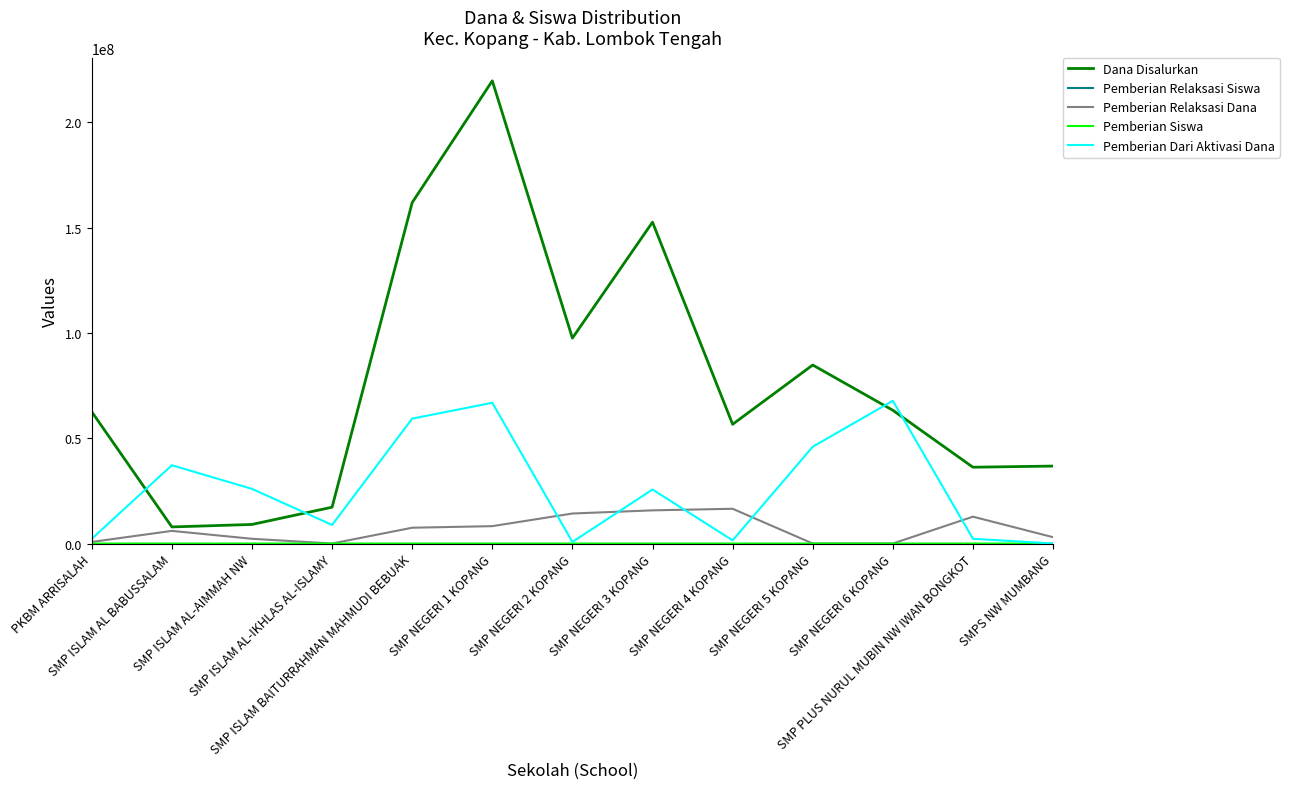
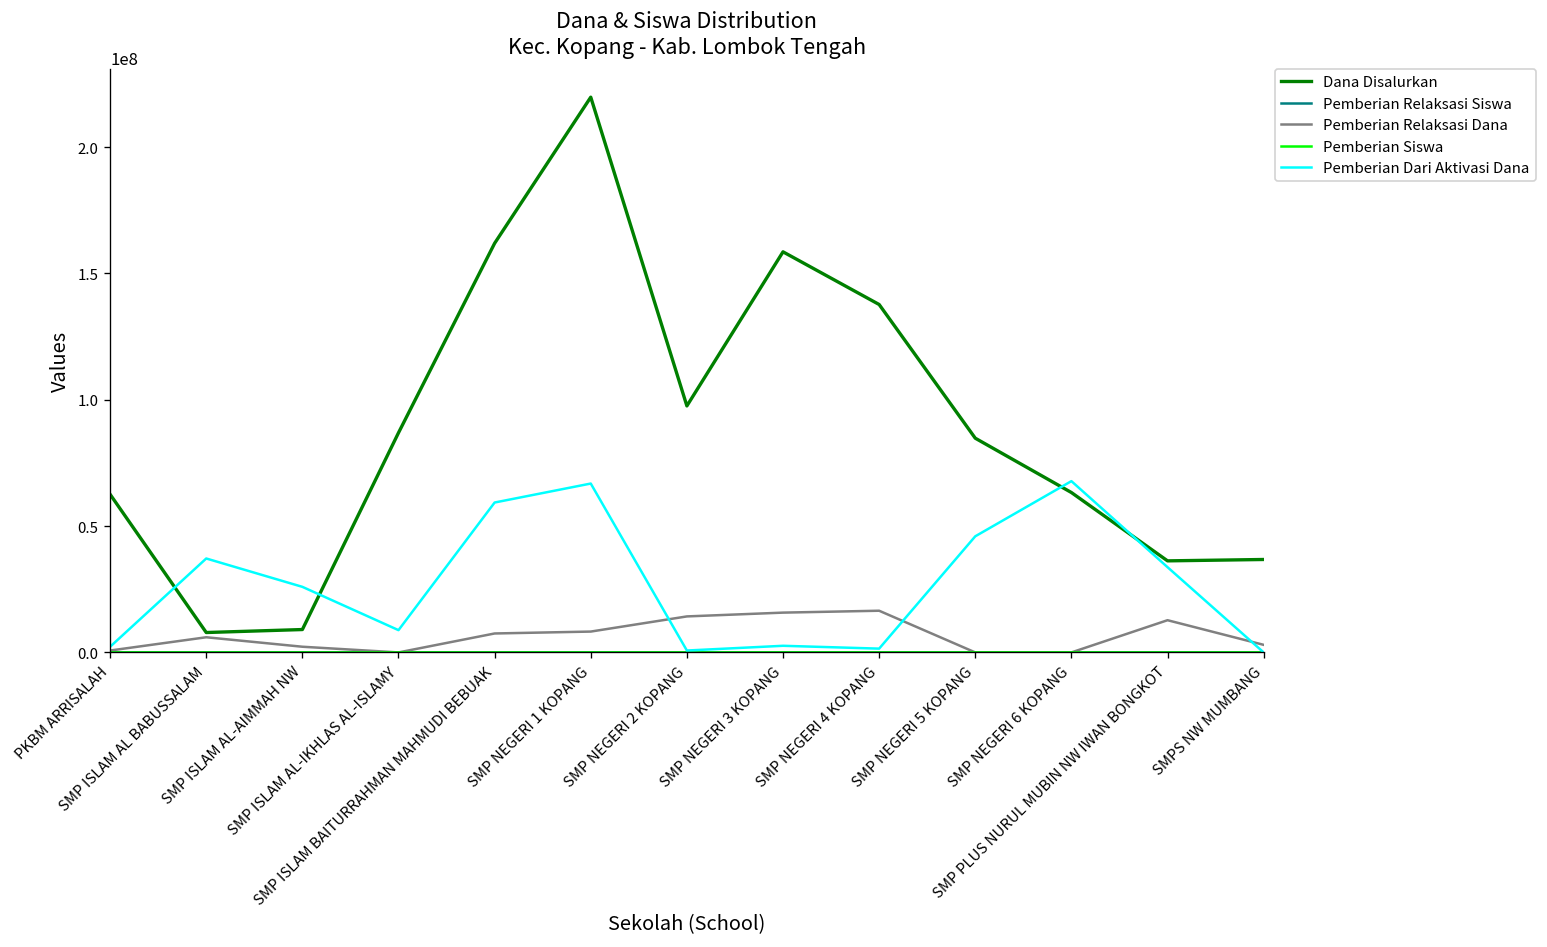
Dana Disalurkan, SMP ISLAM AL-IKHLAS AL-ISLAMY: 17000000 -> 87000000
Dana Disalurkan, SMP NEGERI 3 KOPANG: 153000000 -> 159000000
Pemberian Dari Aktivasi Dana, SMP NEGERI 3 KOPANG: 26000000 -> 3000000
Dana Disalurkan, SMP NEGERI 4 KOPANG: 57000000 -> 138000000
Pemberian Dari Aktivasi Dana, SMP PLUS NURUL MUBIN NW IWAN BONGKOT: 2000000 -> 34000000
